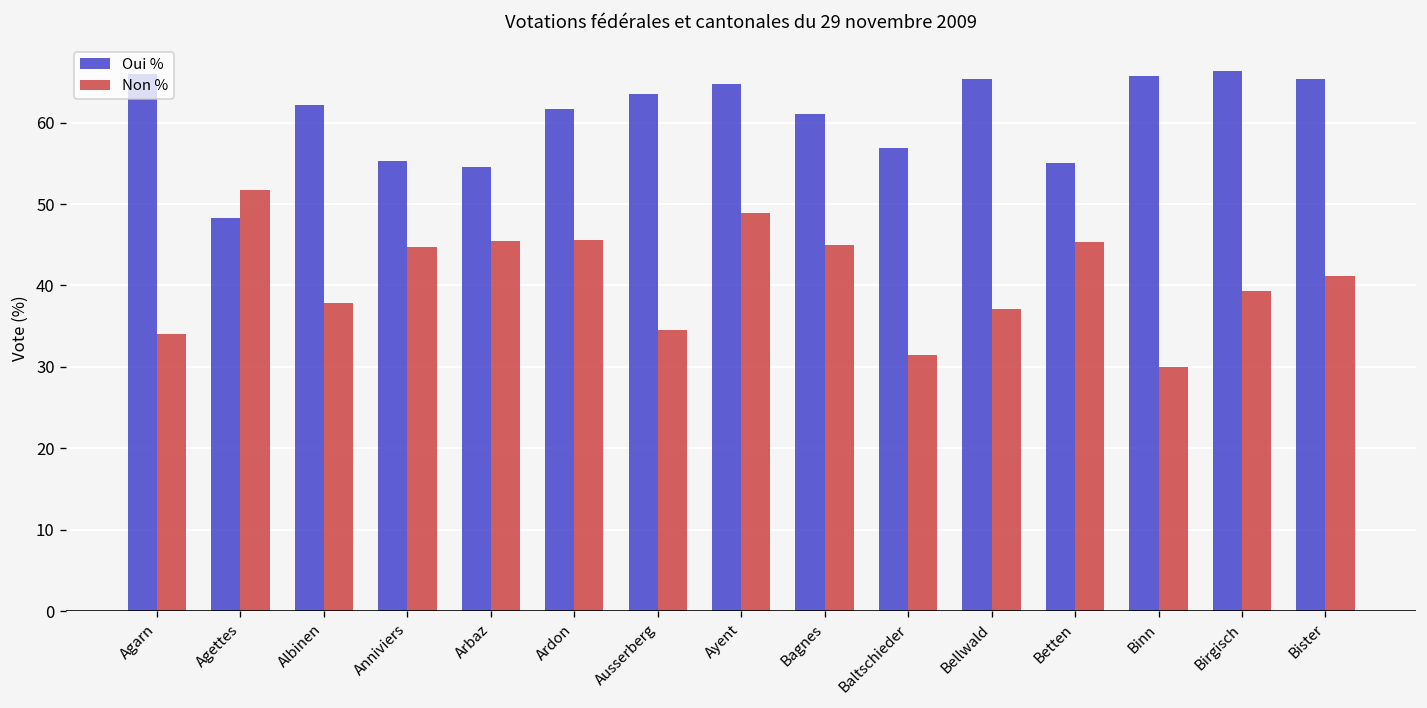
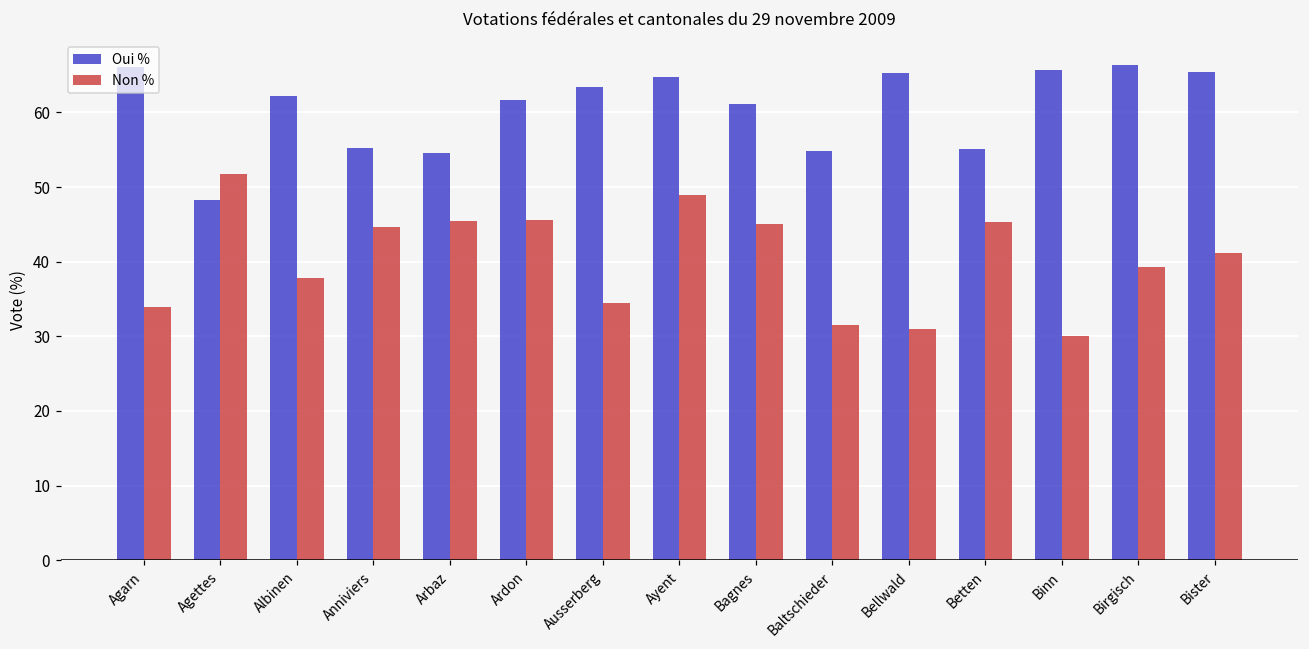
Oui %, Baltschieder: 57 -> 55
Non %, Bellwald: 37 -> 31
